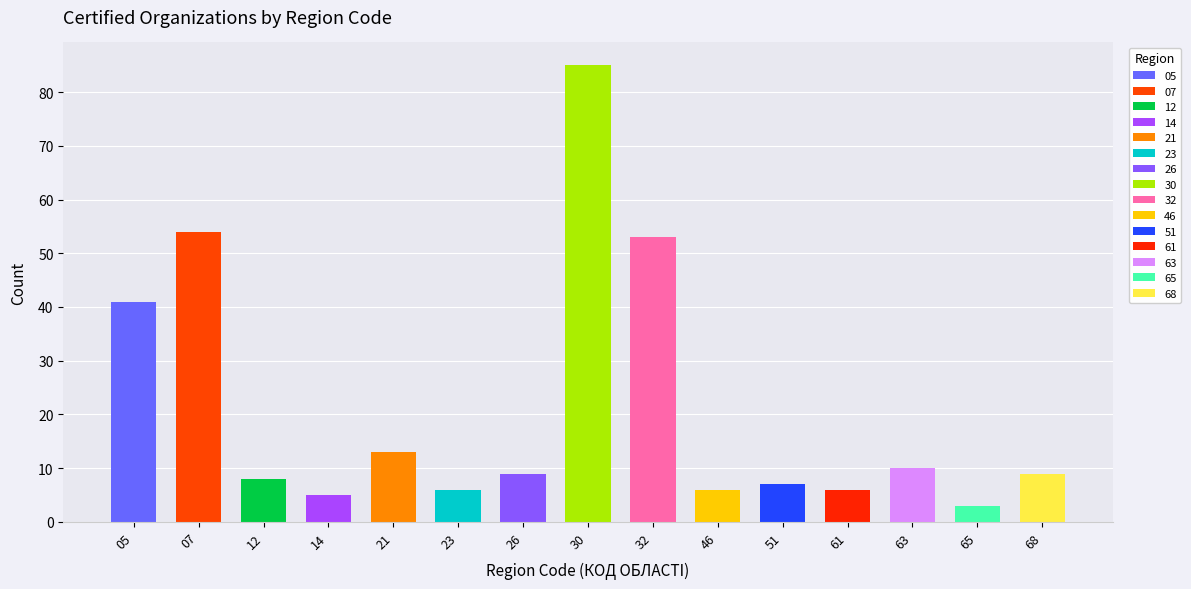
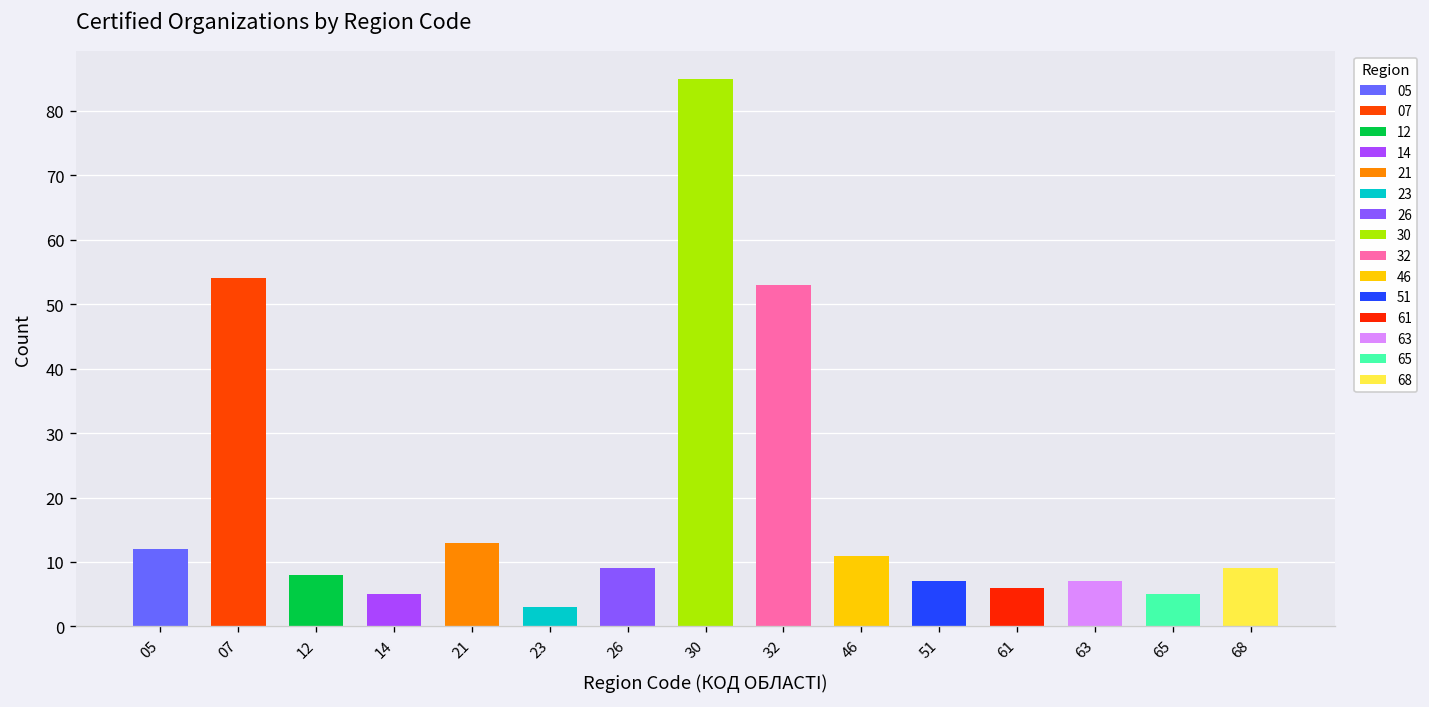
05: 41 -> 12
23: 6 -> 3
46: 6 -> 11
63: 10 -> 7
65: 3 -> 5
